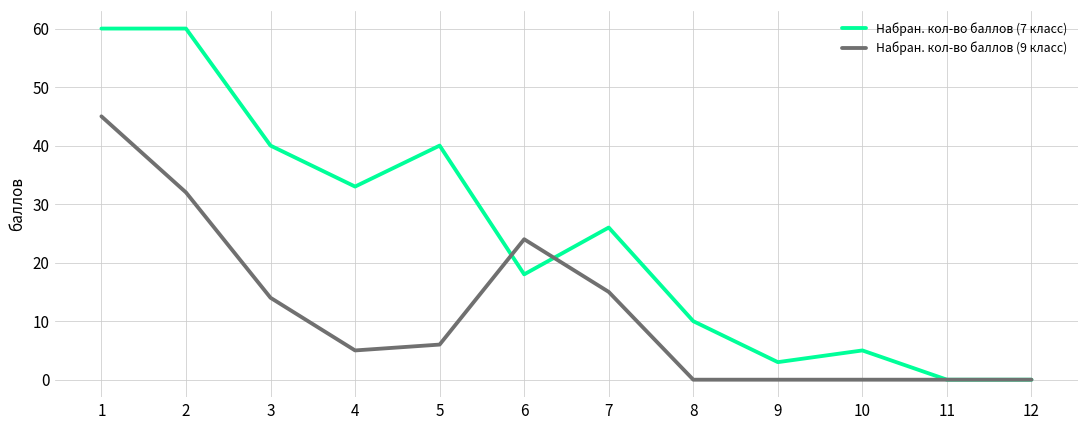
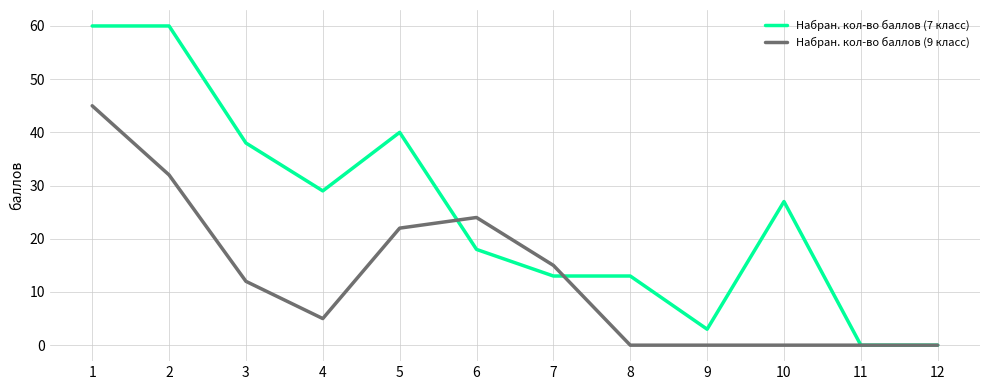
Набран. кол-во баллов (7 класс), 3: 40 -> 38
Набран. кол-во баллов (9 класс), 3: 14 -> 12
Набран. кол-во баллов (7 класс), 4: 33 -> 29
Набран. кол-во баллов (9 класс), 5: 6 -> 22
Набран. кол-во баллов (7 класс), 7: 26 -> 13
Набран. кол-во баллов (7 класс), 8: 10 -> 13
Набран. кол-во баллов (7 класс), 10: 5 -> 27
